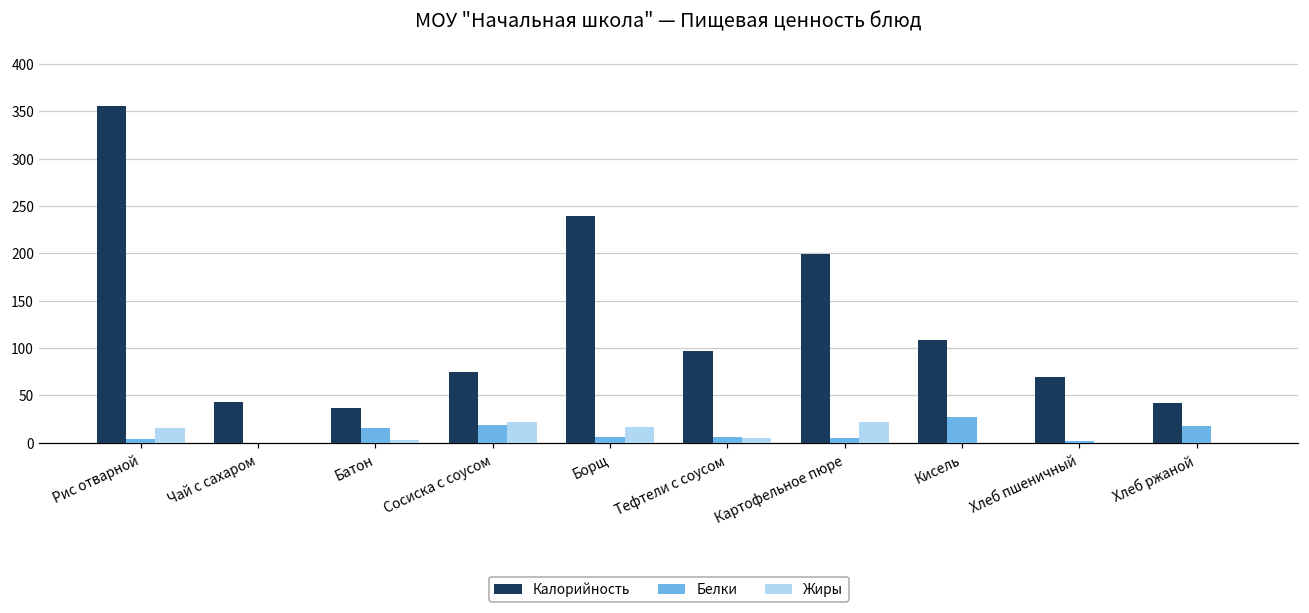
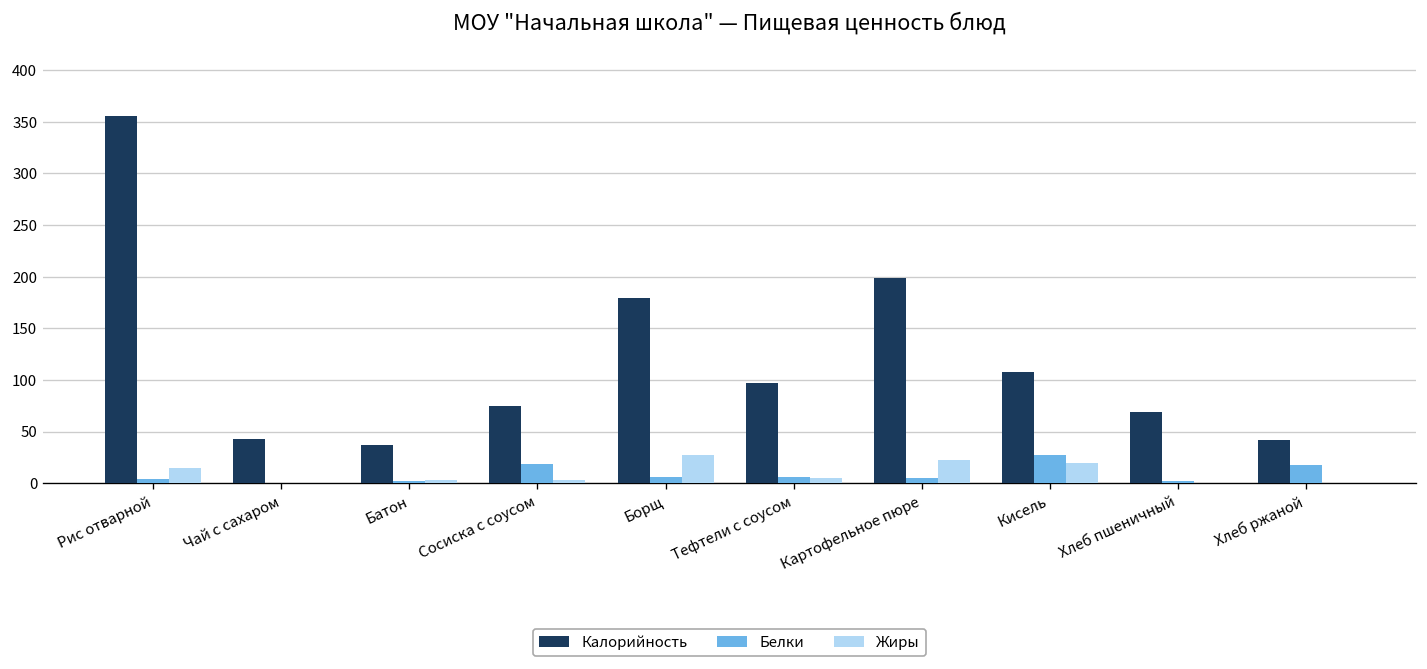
Белки, Батон: 20 -> 0
Жиры, Сосиска с соусом: 20 -> 0
Калорийность, Борщ: 240 -> 180
Жиры, Борщ: 20 -> 30
Жиры, Кисель: 0 -> 20
